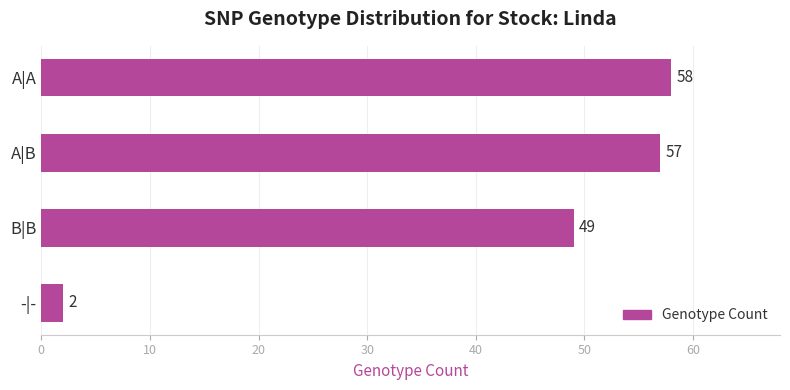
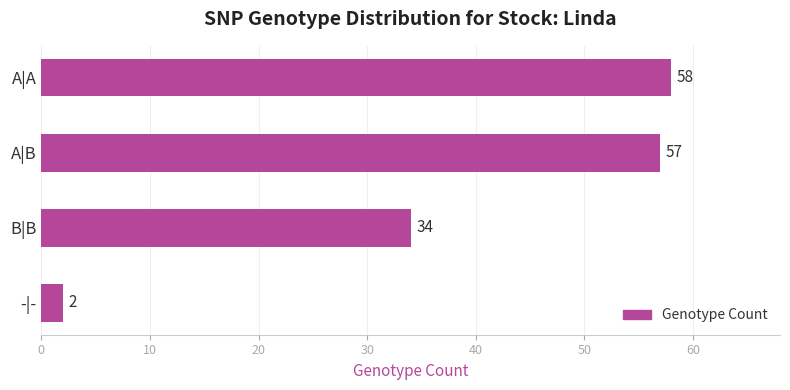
B|B: 49 -> 34
